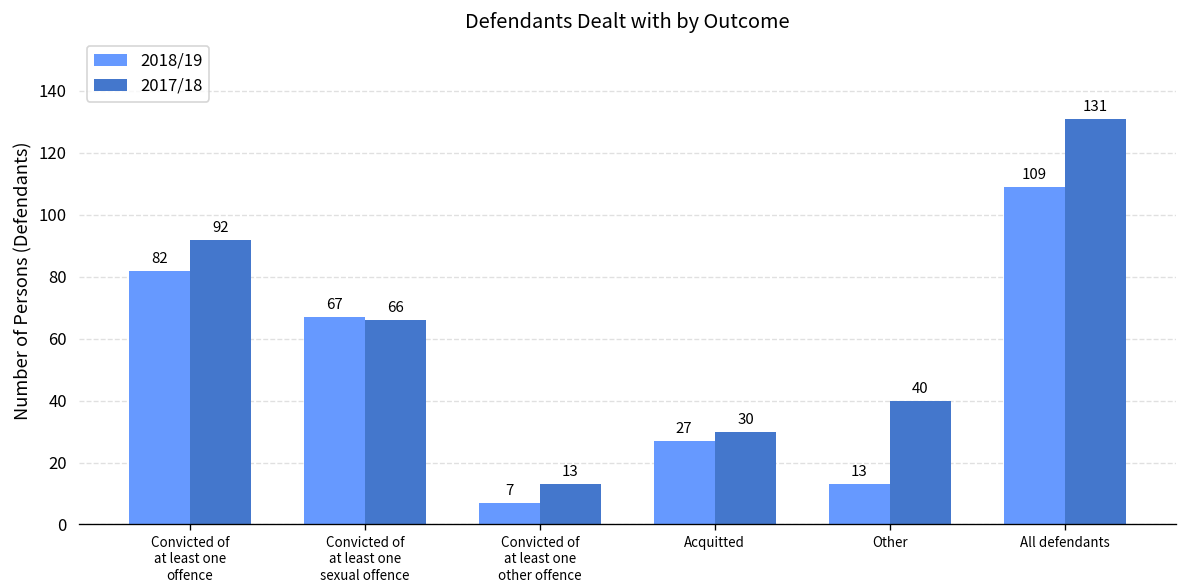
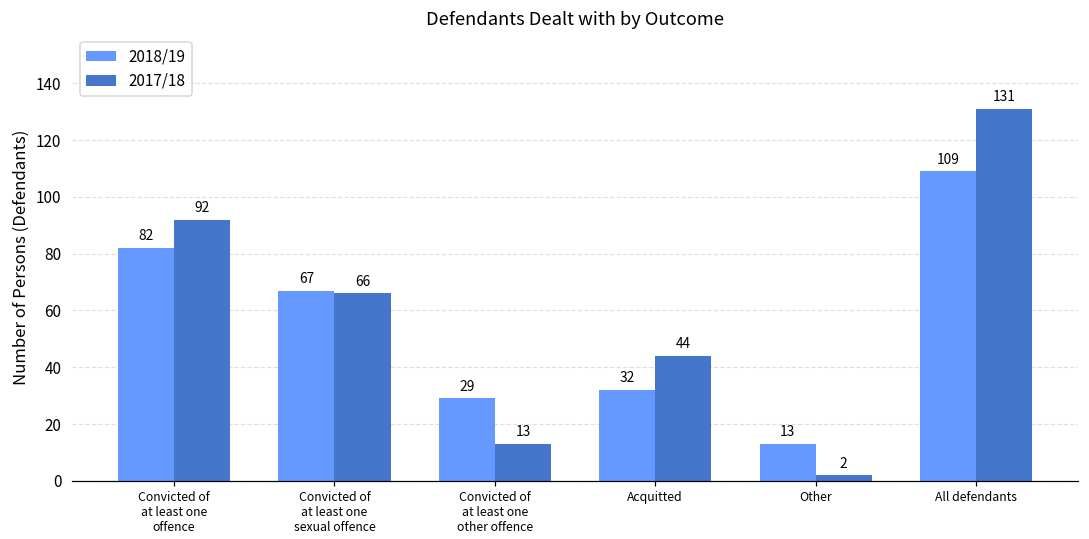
2018/19, Convicted of at least one other offence: 7 -> 29
2018/19, Acquitted: 27 -> 32
2017/18, Acquitted: 30 -> 44
2017/18, Other: 40 -> 2
